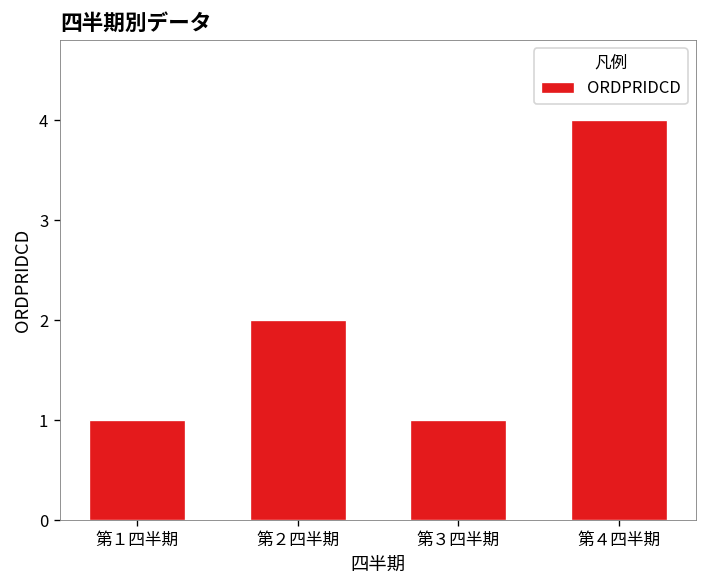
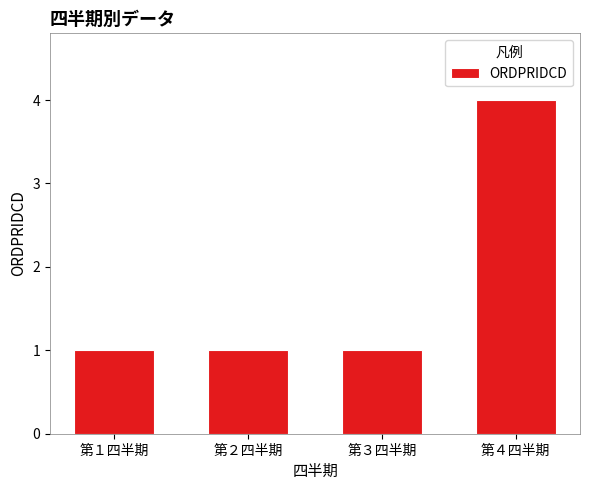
第２四半期: 2 -> 1
